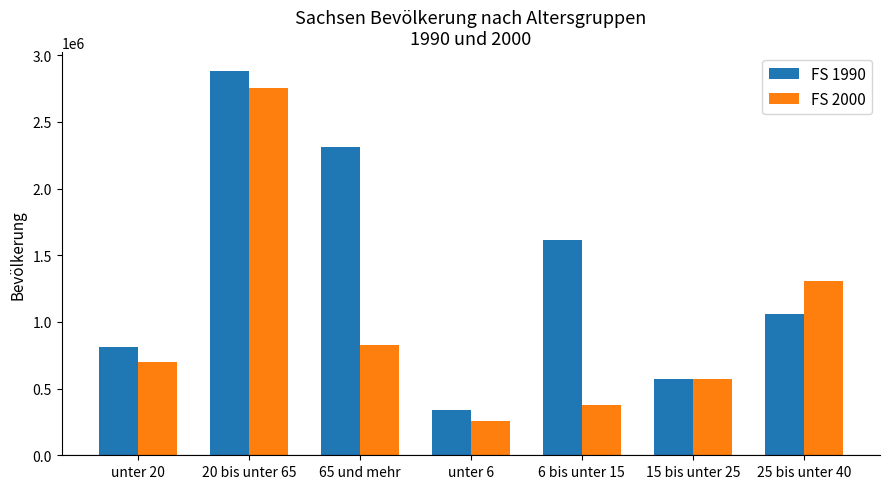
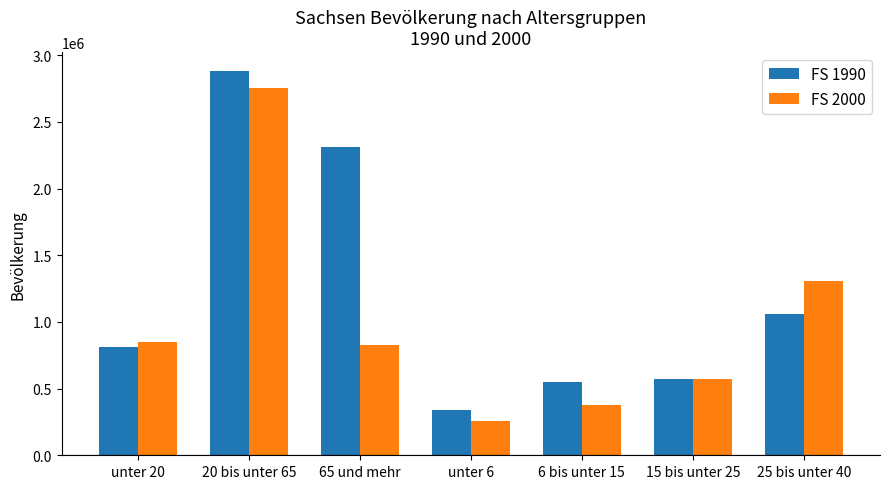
FS 2000, unter 20: 700000 -> 850000
FS 1990, 6 bis unter 15: 1610000 -> 550000
